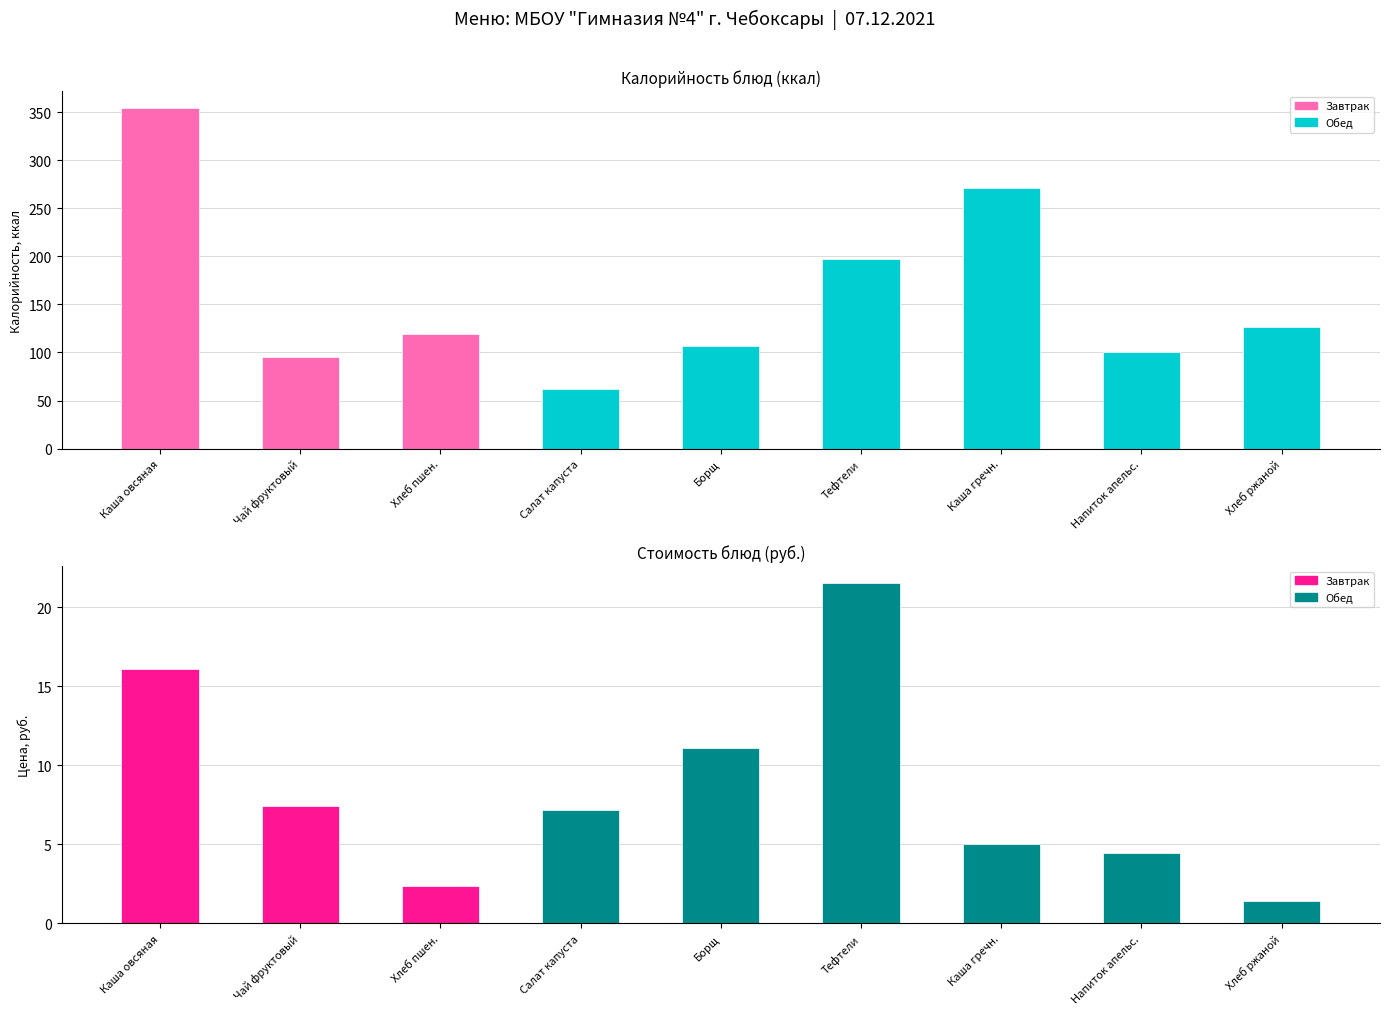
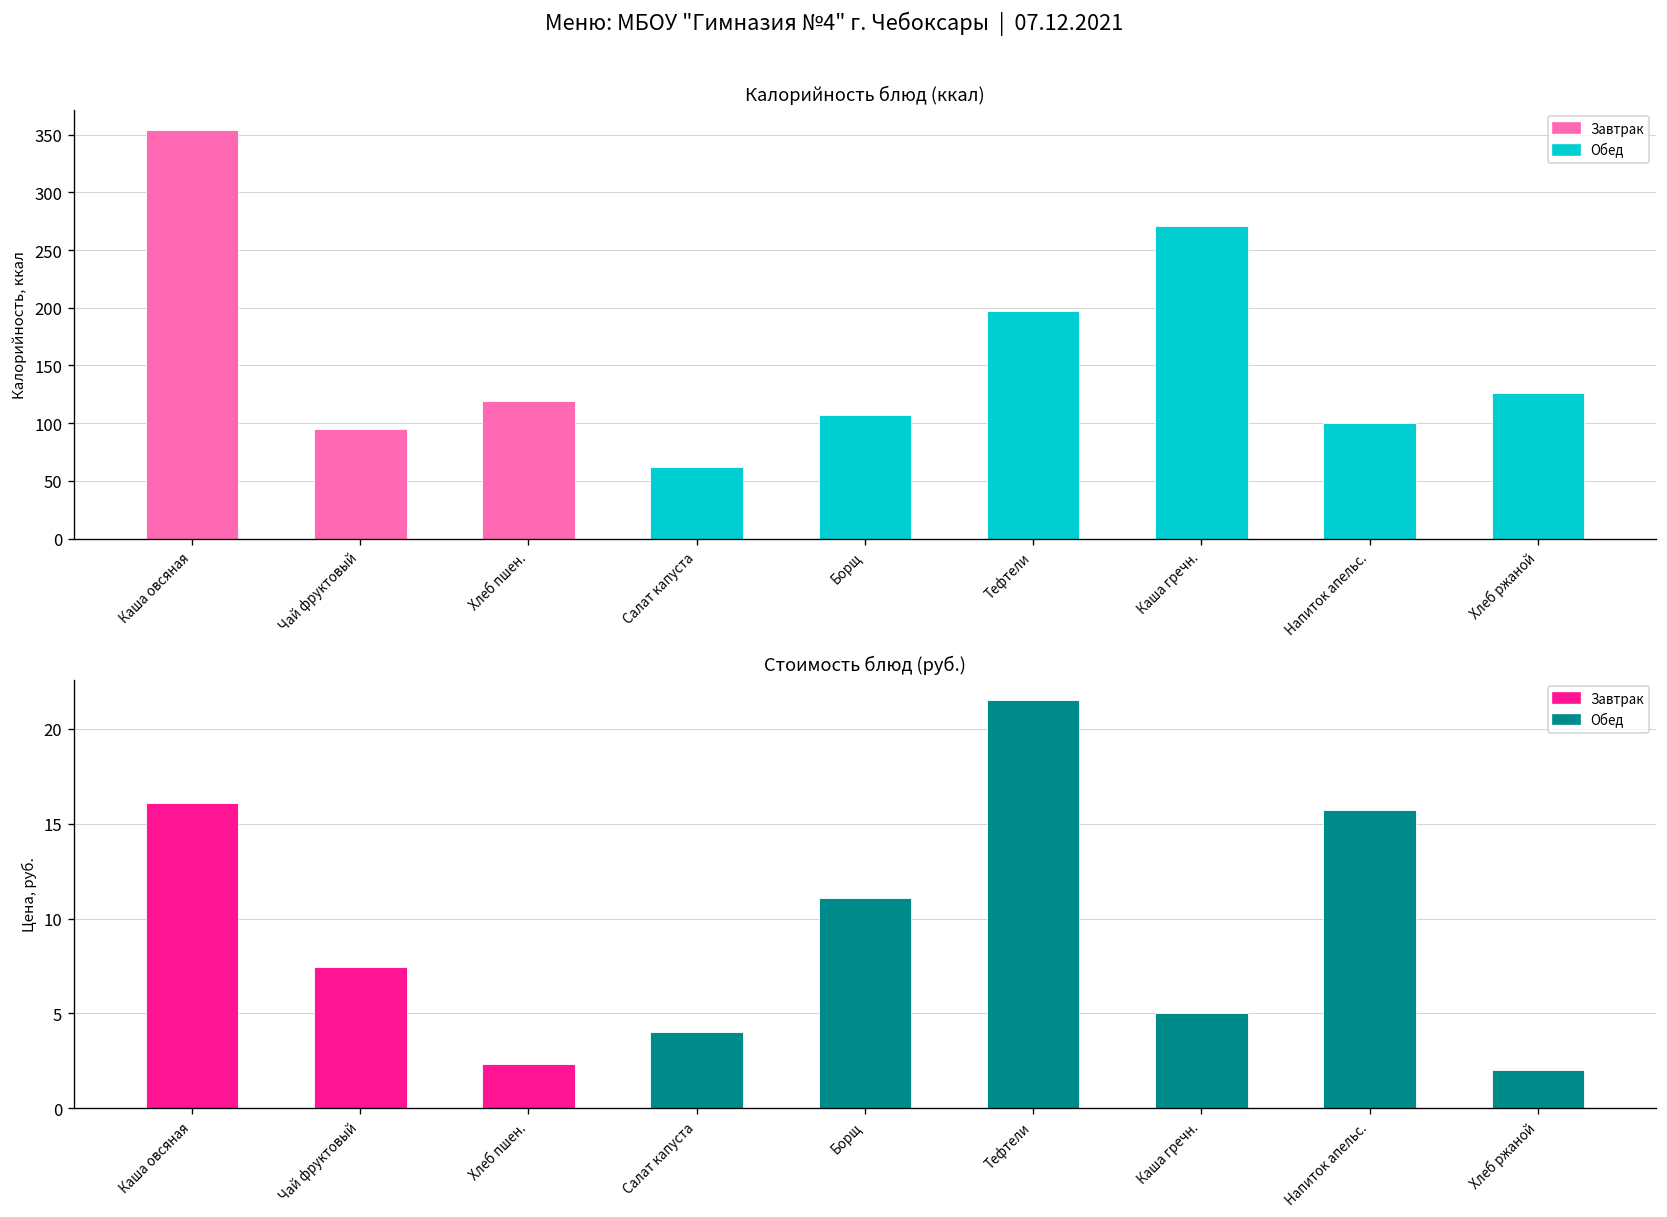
Стоимость блюд (руб.), Салат капуста: 7.2 -> 4.0
Стоимость блюд (руб.), Напиток апельс.: 4.5 -> 15.8
Стоимость блюд (руб.), Хлеб ржаной: 1.4 -> 2.0
